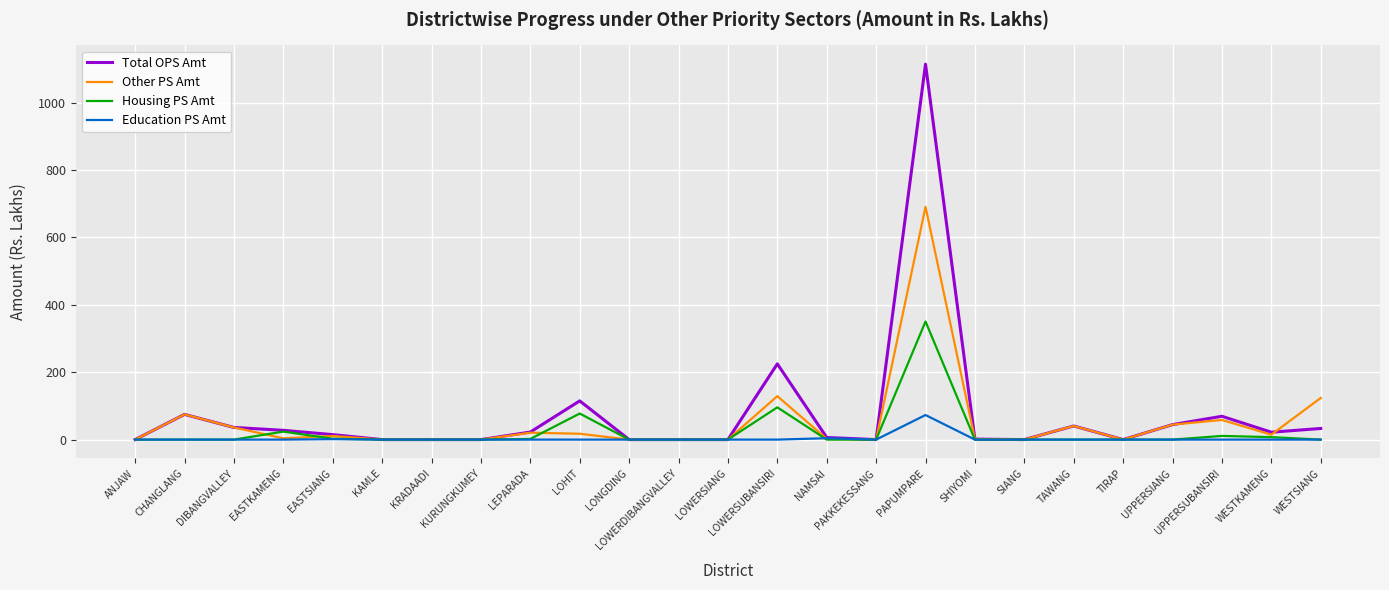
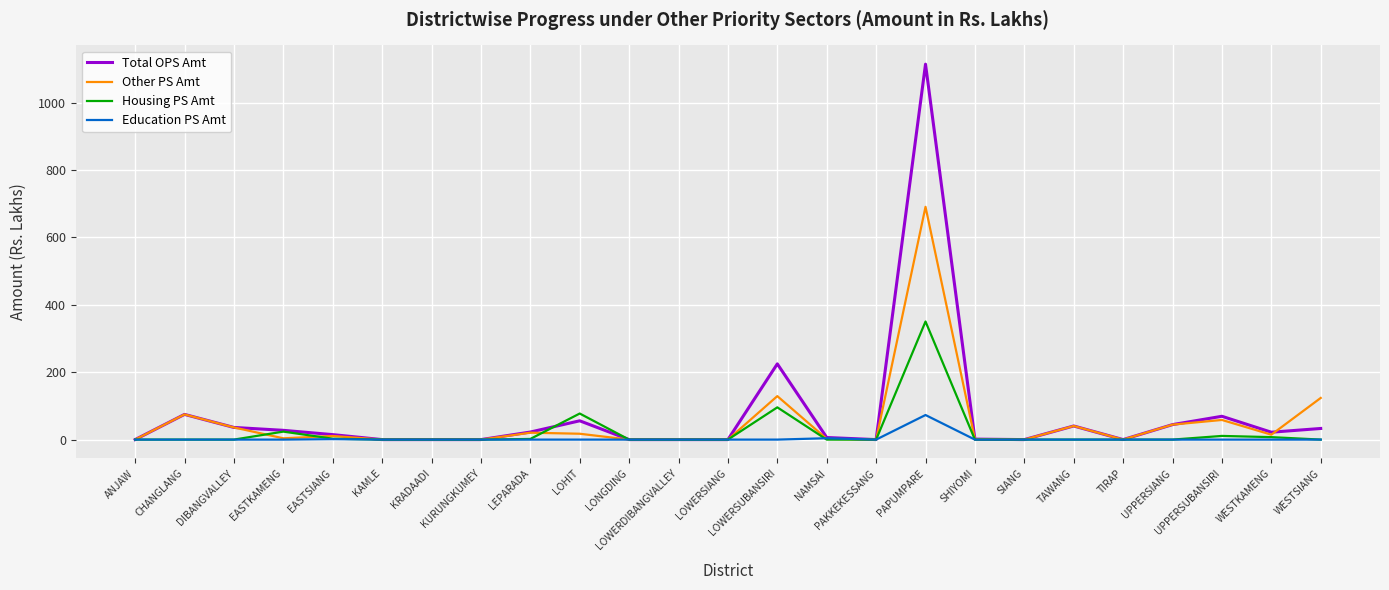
Total OPS Amt, LOHIT: 110 -> 60
